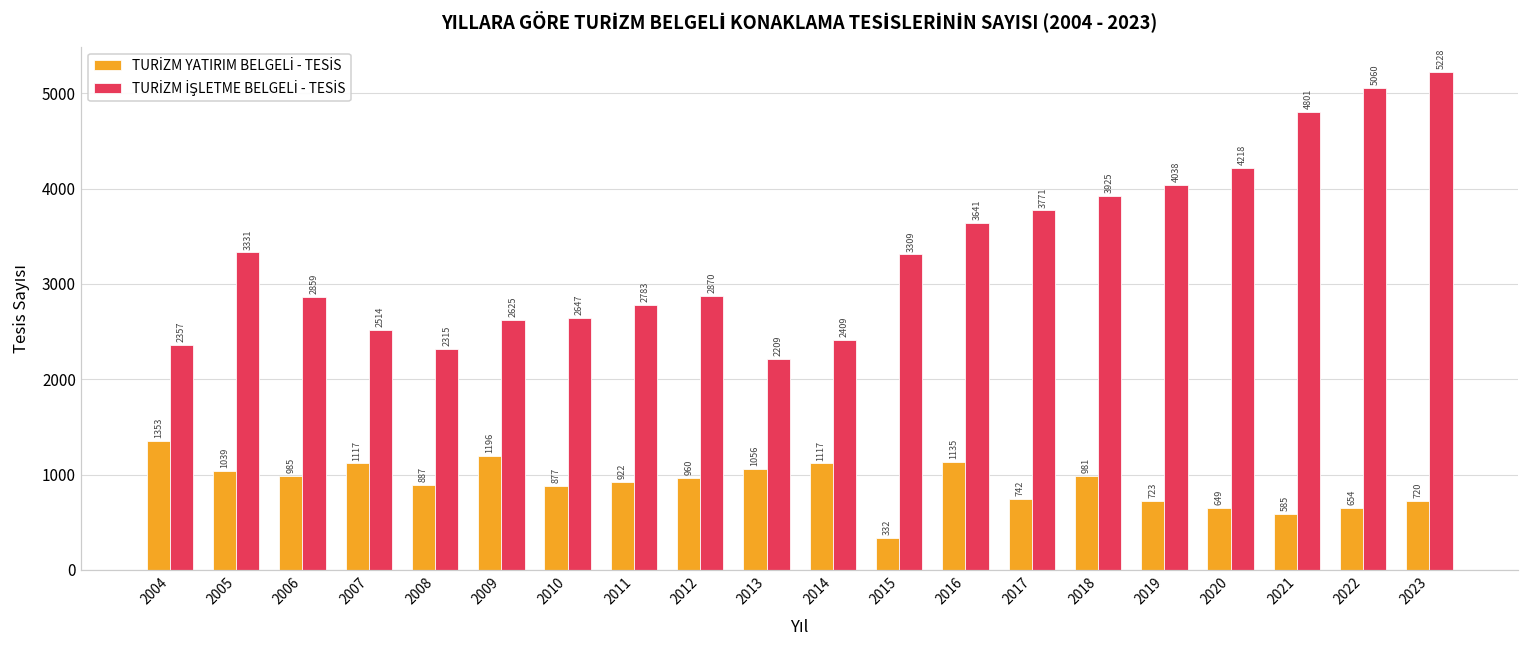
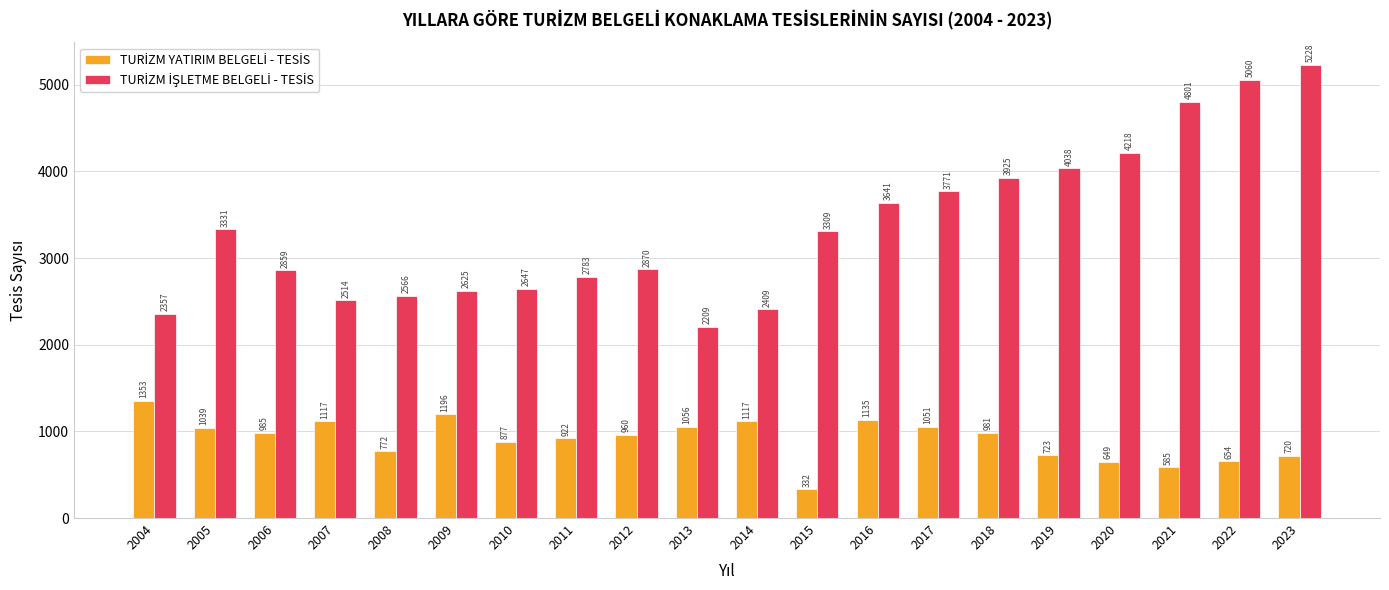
TURİZM YATIRIM BELGELİ - TESİS, 2008: 887 -> 772
TURİZM İŞLETME BELGELİ - TESİS, 2008: 2315 -> 2566
TURİZM YATIRIM BELGELİ - TESİS, 2017: 742 -> 1051
